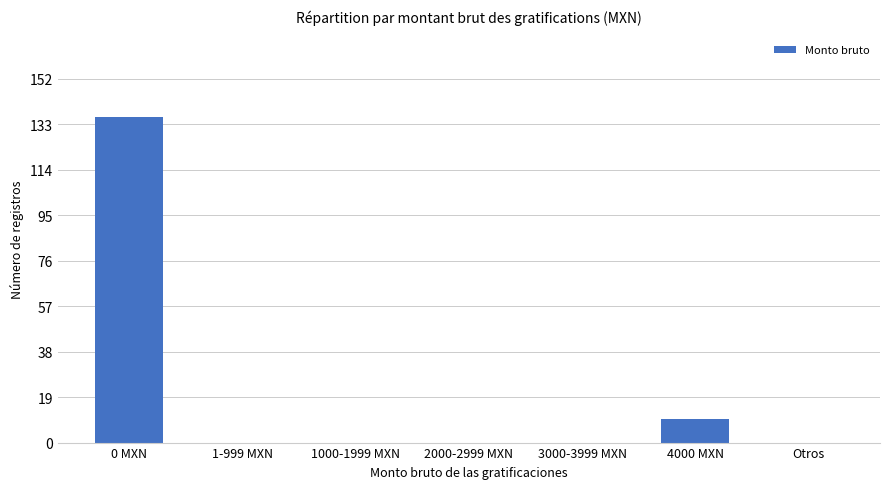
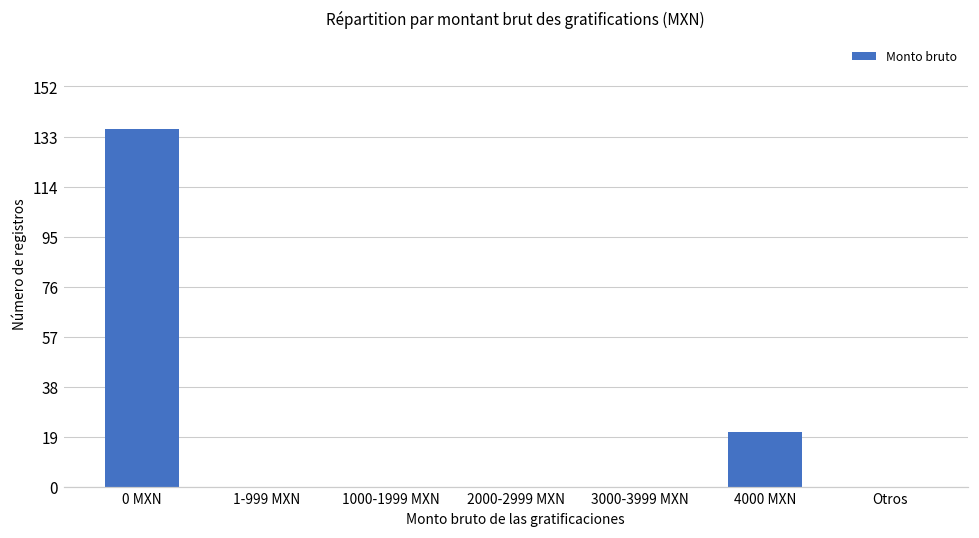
4000 MXN: 10 -> 21
